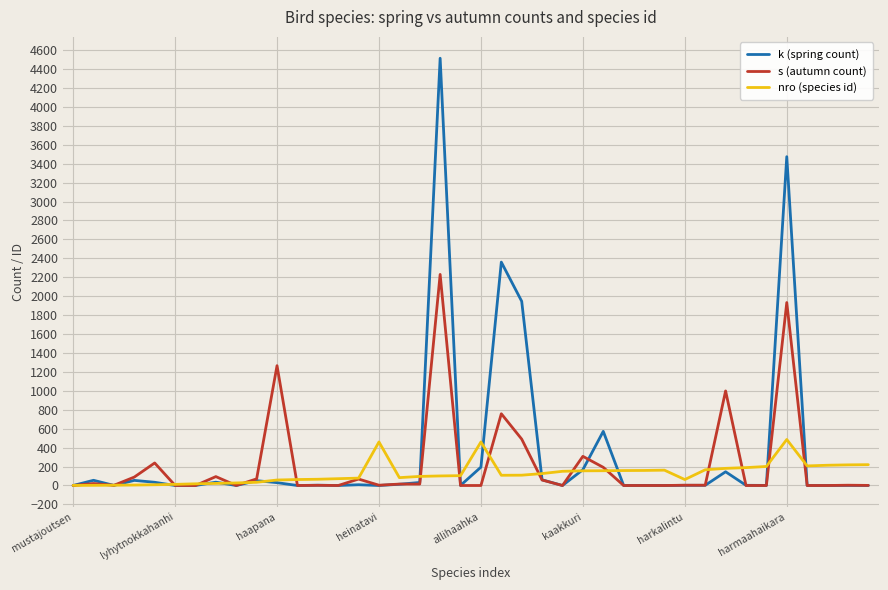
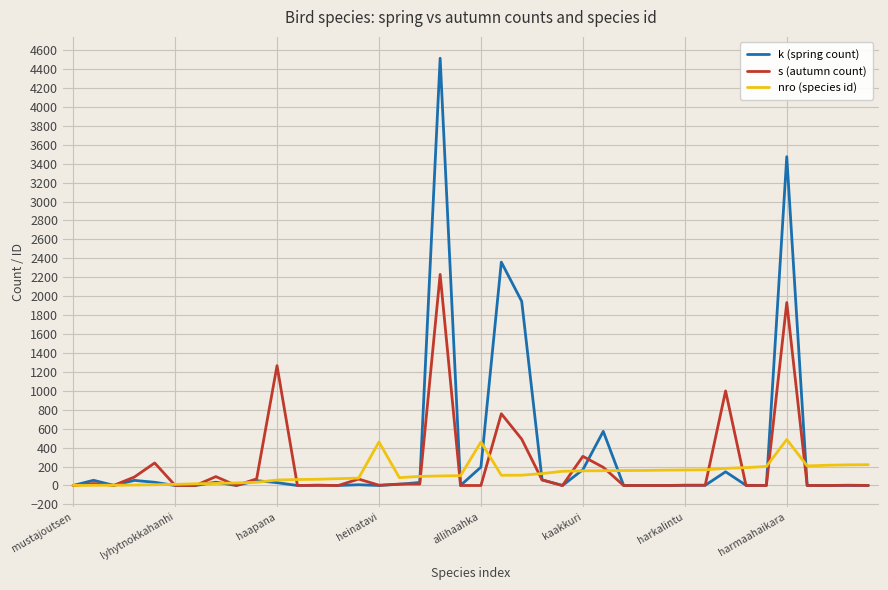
nro (species id), harkalintu: 100 -> 200
